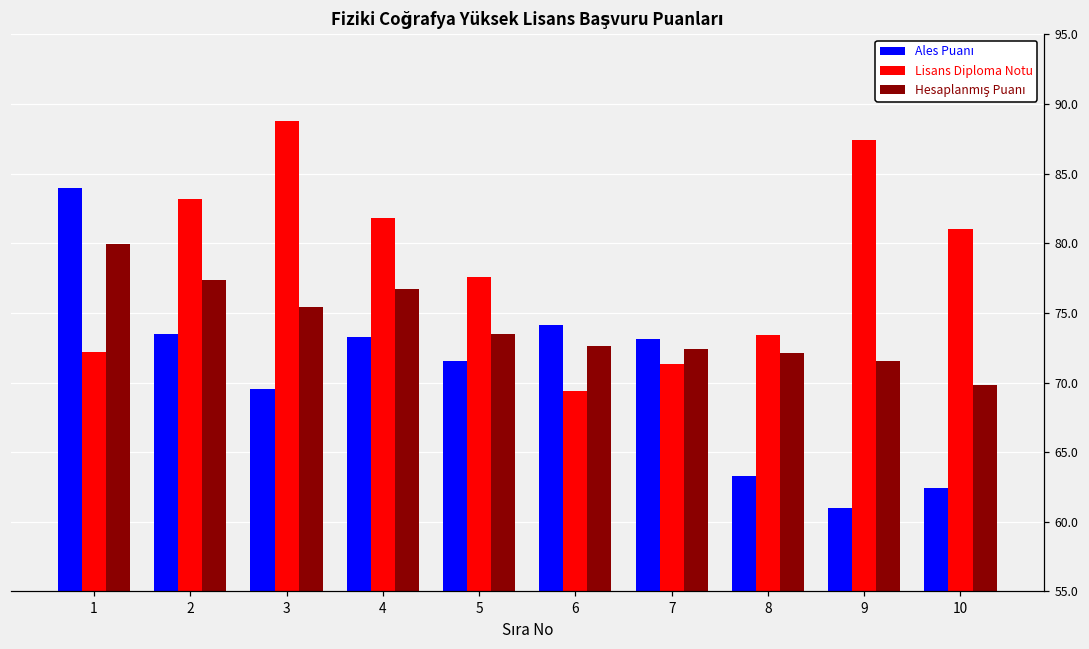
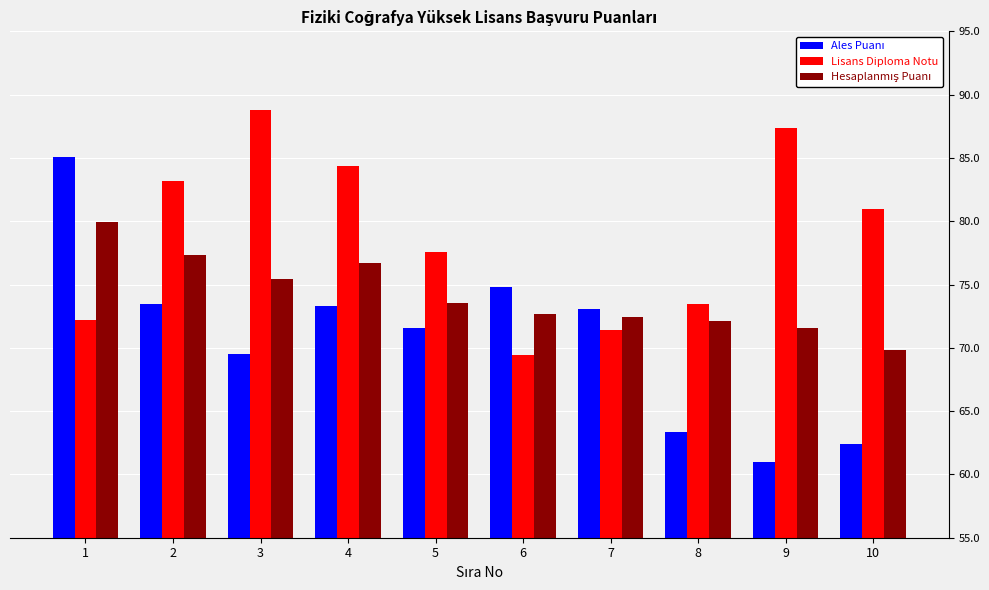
Ales Puanı, 1: 84.0 -> 85.1
Lisans Diploma Notu, 4: 81.8 -> 84.4
Ales Puanı, 6: 74.1 -> 74.8
